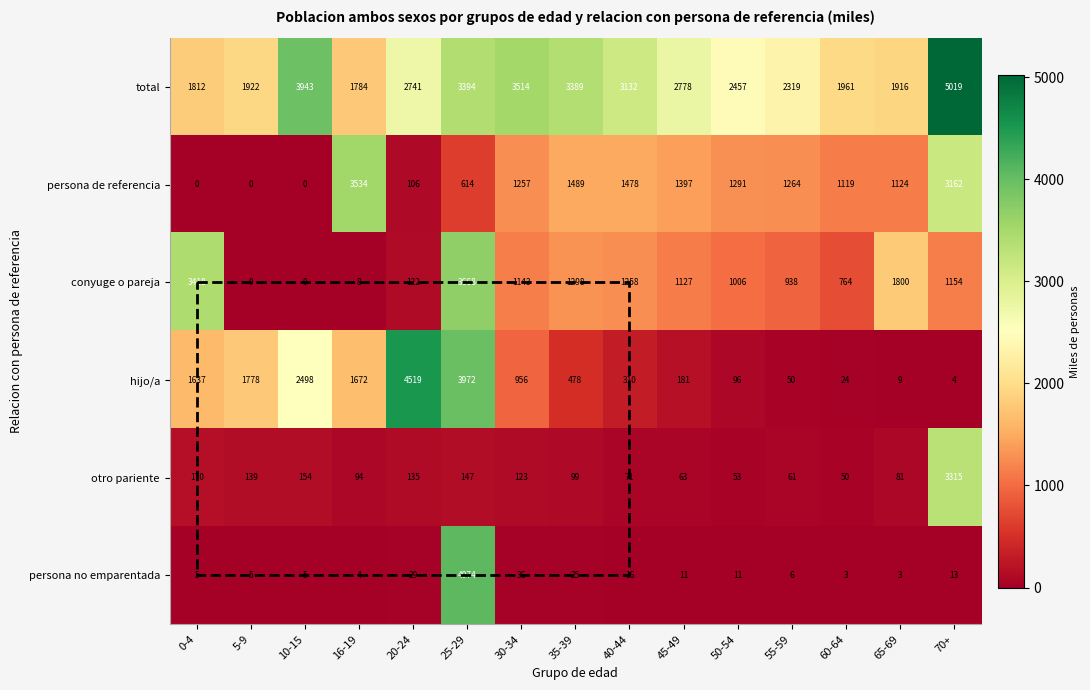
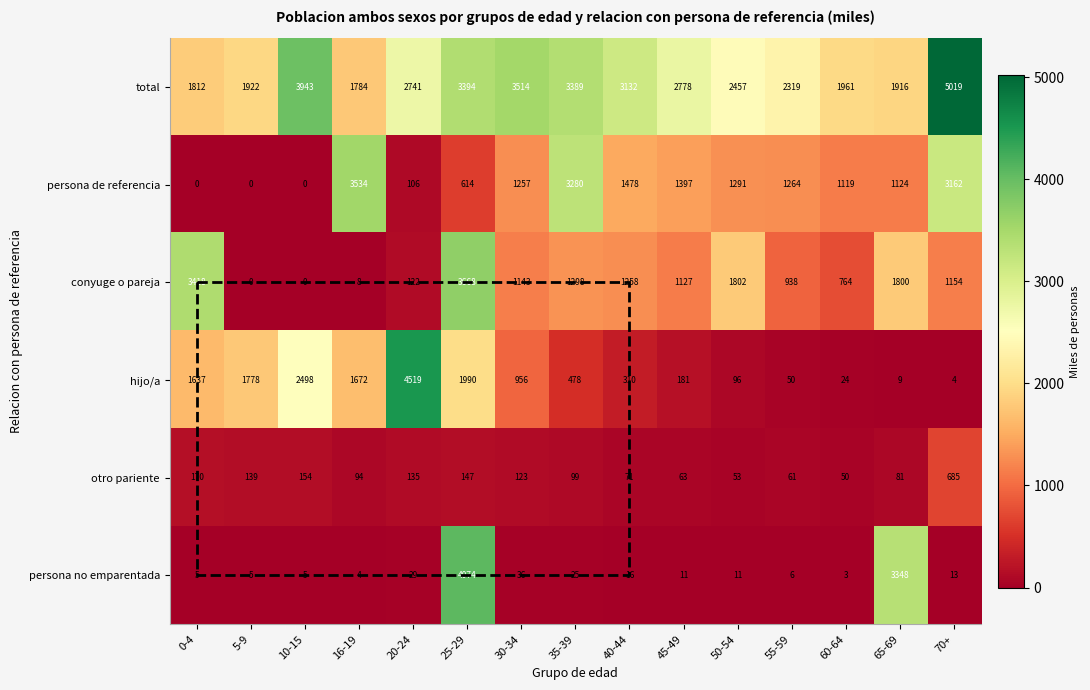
persona de referencia, 35-39: 1489 -> 3280
conyuge o pareja, 50-54: 1006 -> 1802
hijo/a, 25-29: 3972 -> 1990
otro pariente, 70+: 3315 -> 685
persona no emparentada, 65-69: 3 -> 3348
